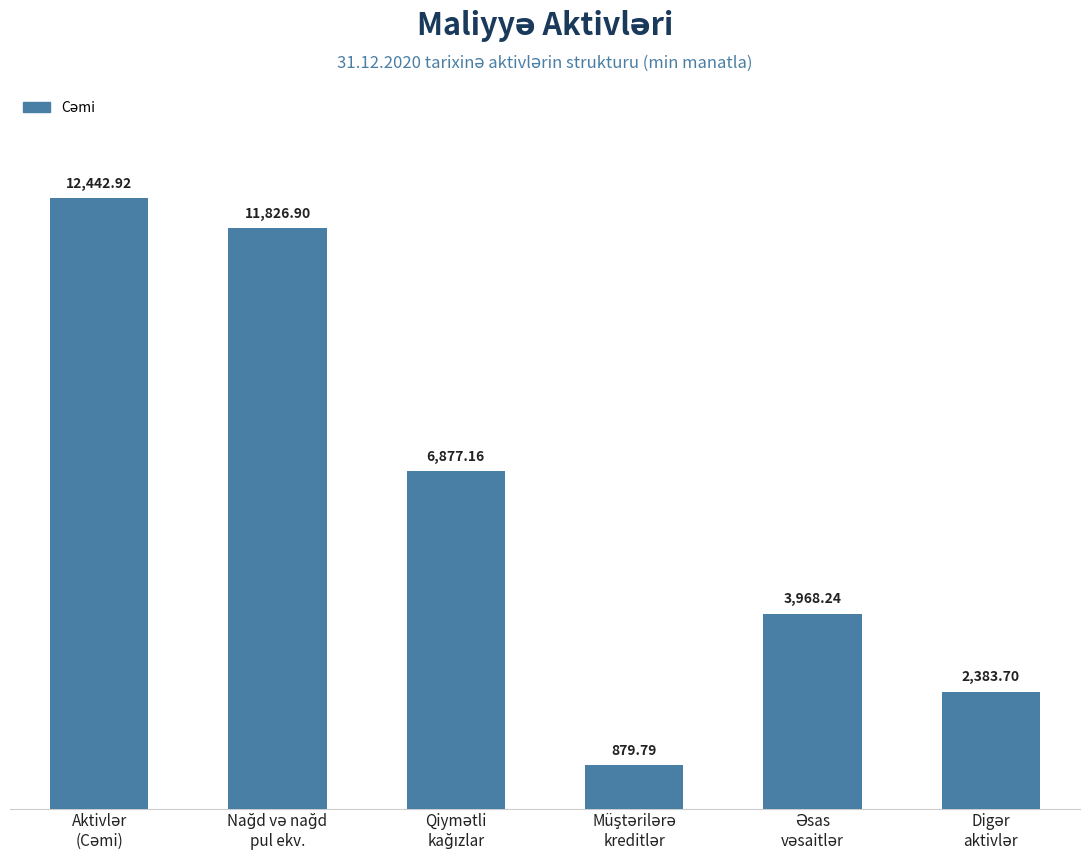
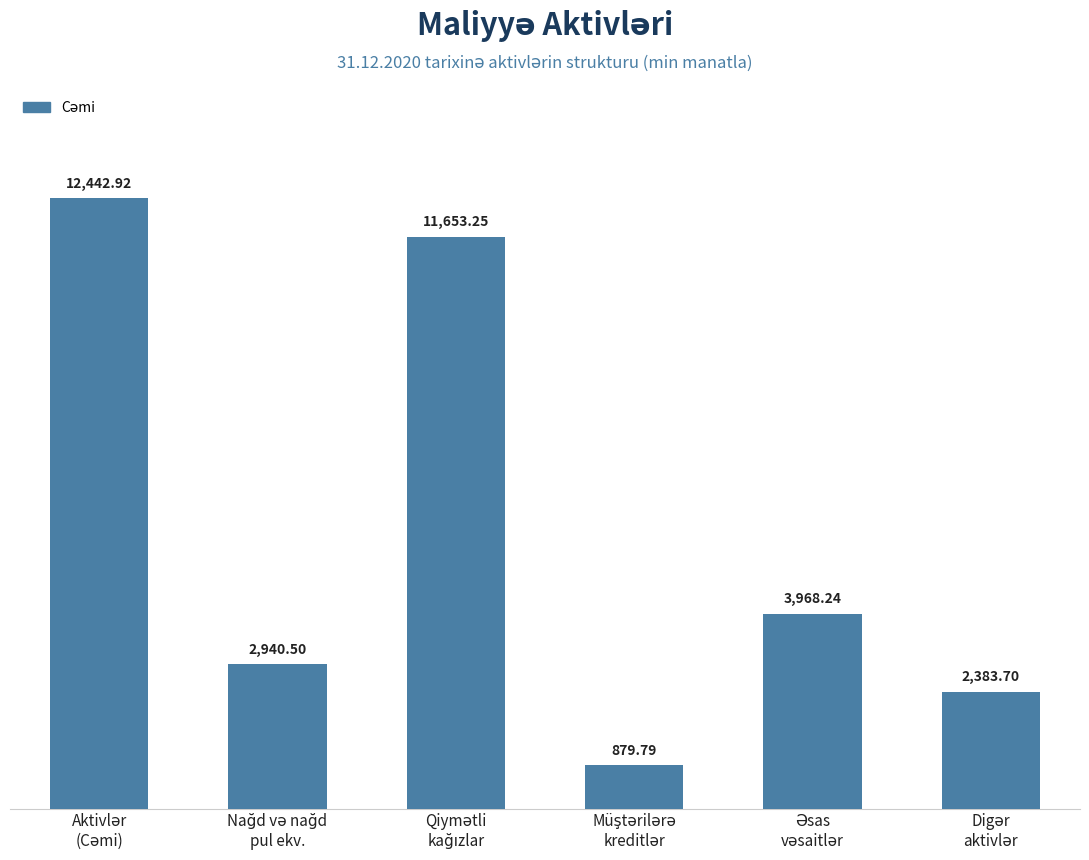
Nağd və nağd pul ekv.: 11,826.90 -> 2,940.50
Qiymətli kağızlar: 6,877.16 -> 11,653.25
